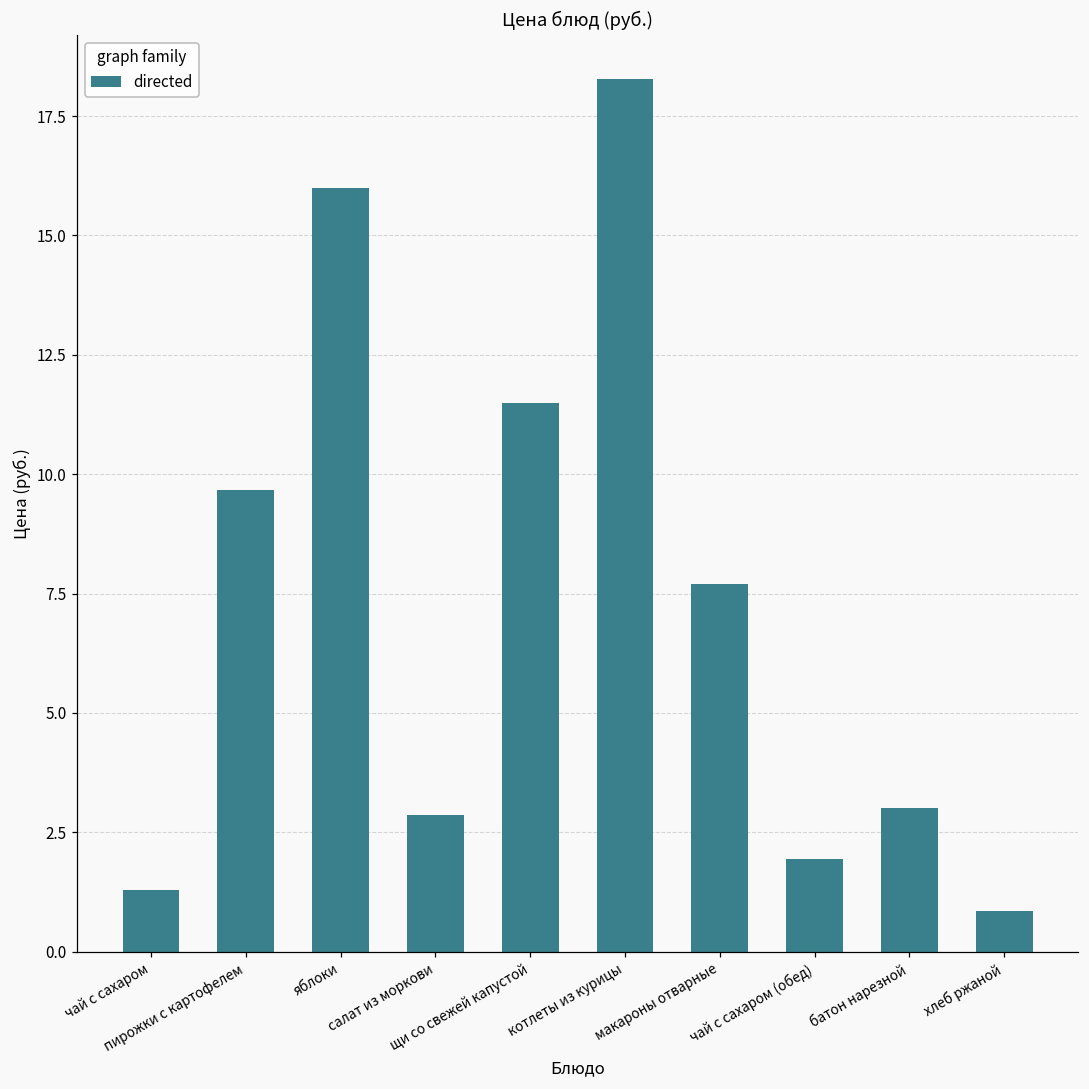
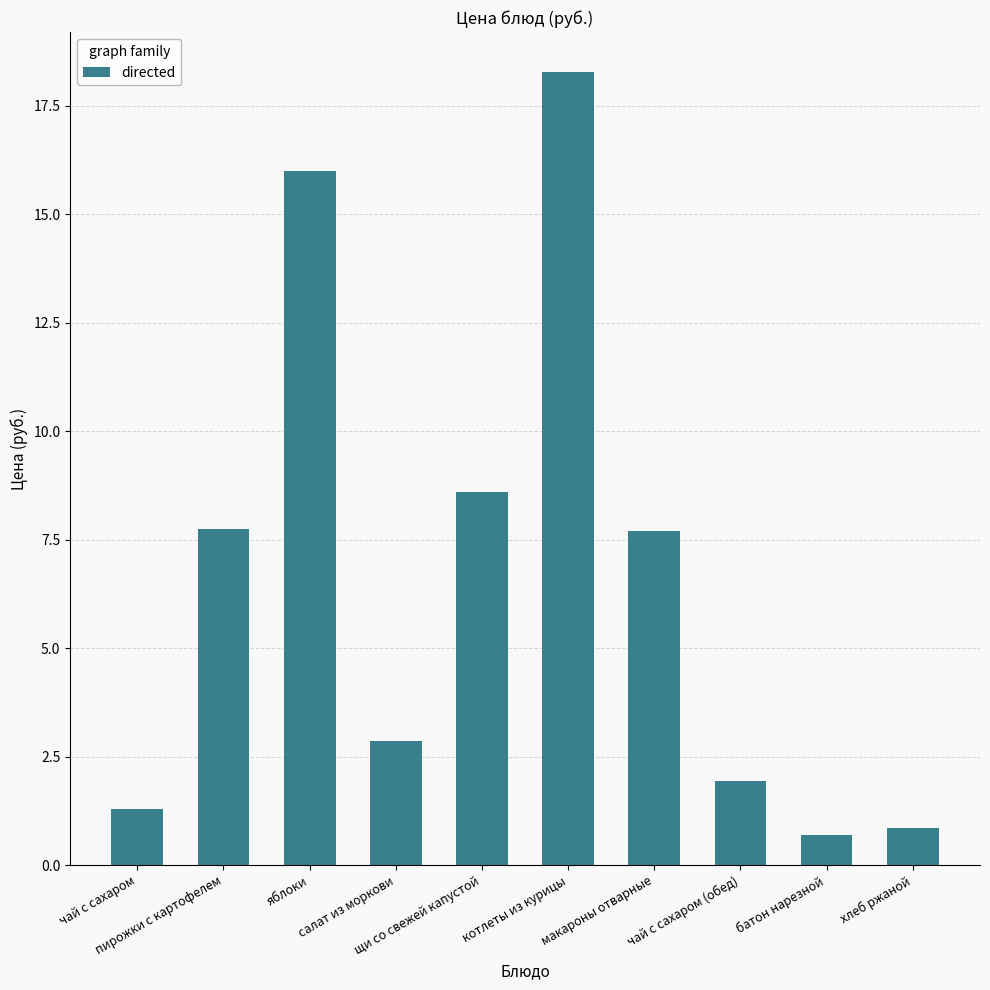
пирожки с картофелем: 9.7 -> 7.8
щи со свежей капустой: 11.5 -> 8.6
батон нарезной: 3.0 -> 0.7
